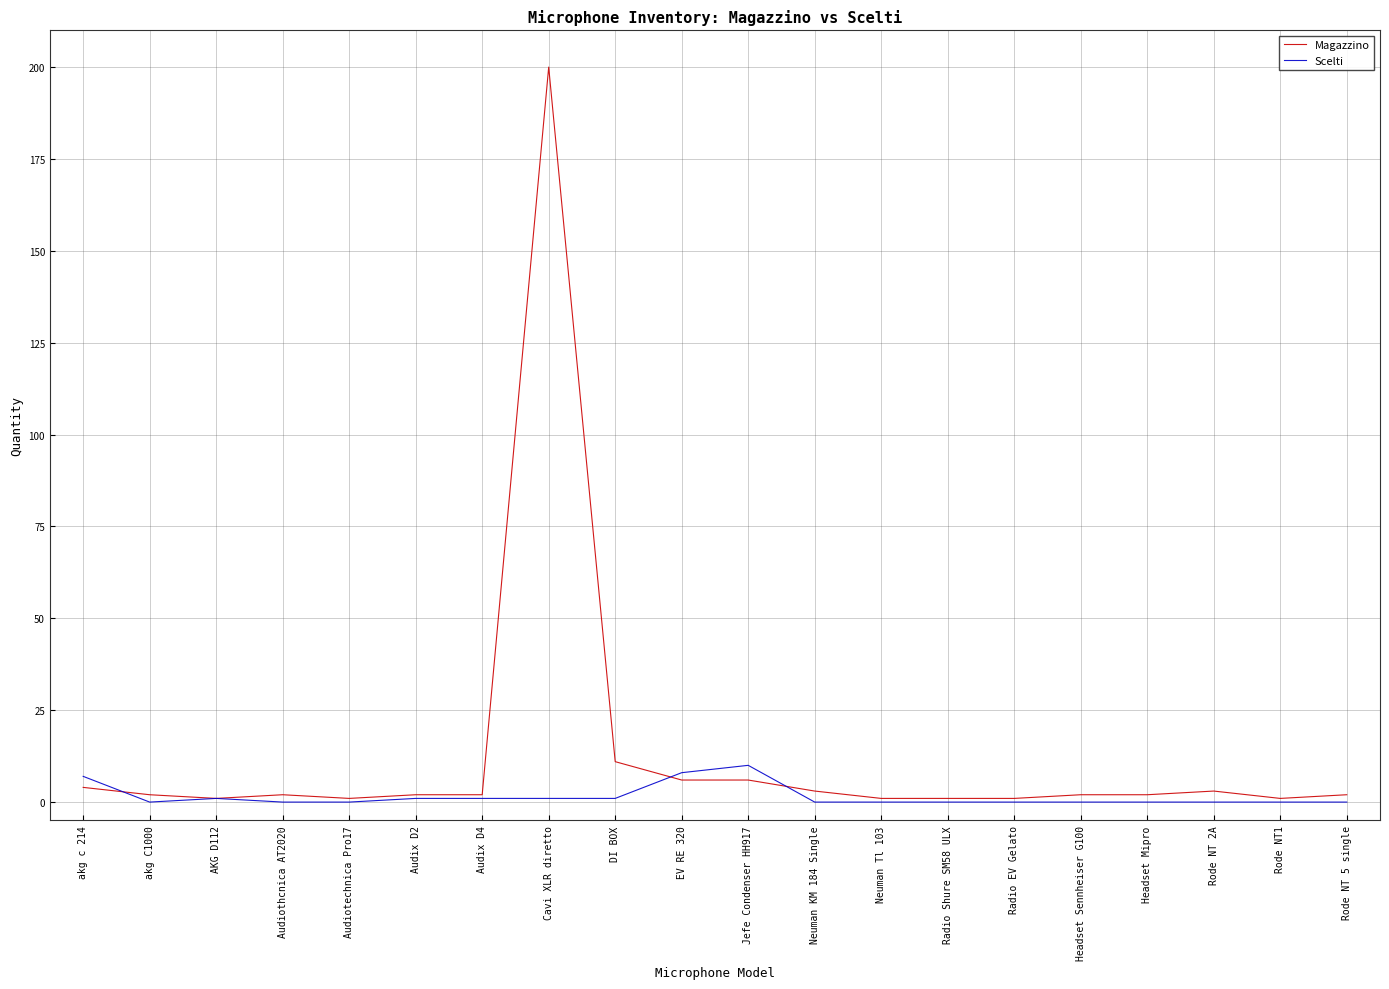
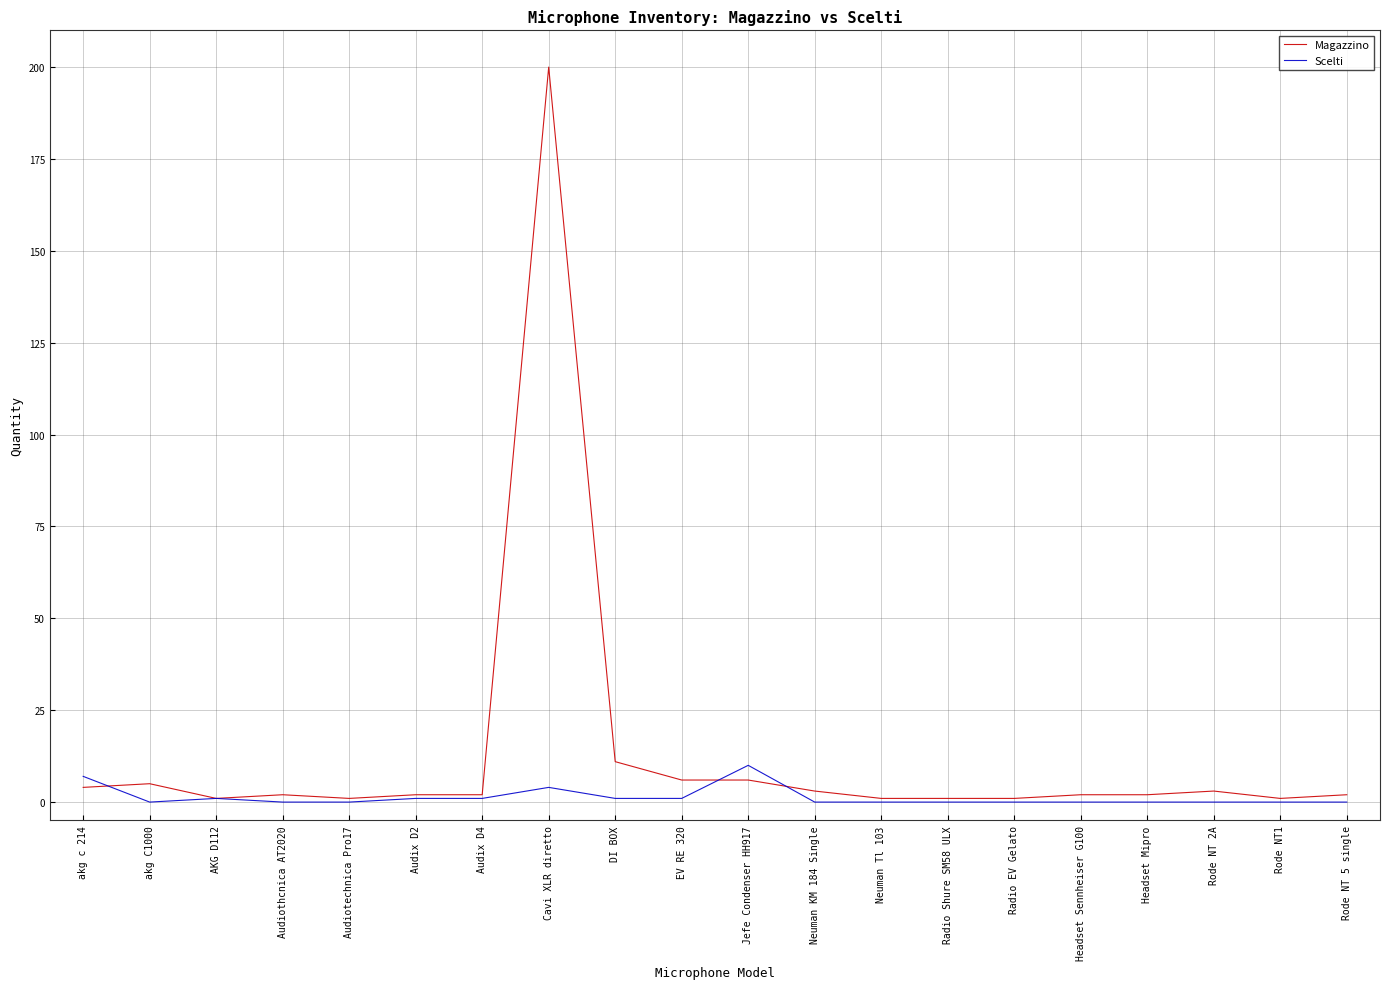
Magazzino, akg C1000: 2 -> 5
Scelti, Cavi XLR diretto: 1 -> 4
Scelti, EV RE 320: 8 -> 1
